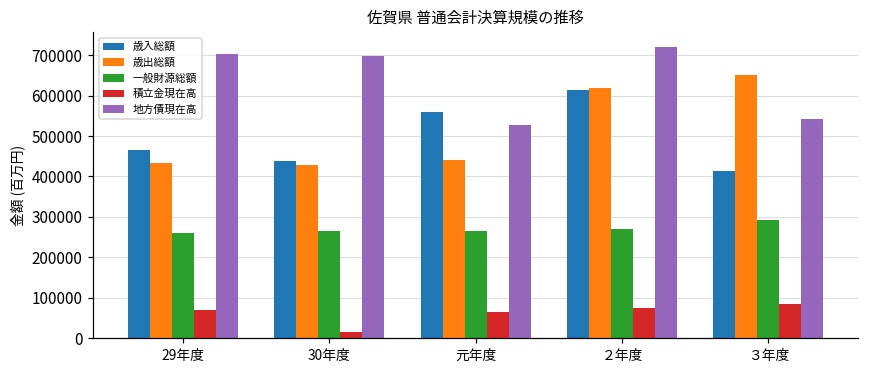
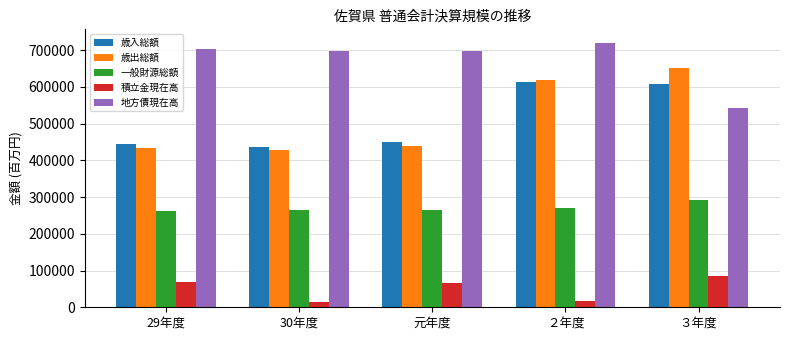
歳入総額, 29年度: 470000 -> 440000
歳入総額, 元年度: 560000 -> 450000
地方債現在高, 元年度: 530000 -> 700000
積立金現在高, ２年度: 70000 -> 20000
歳入総額, ３年度: 410000 -> 610000
